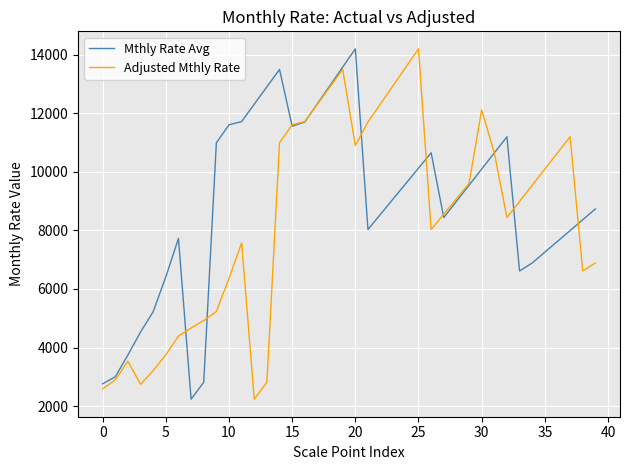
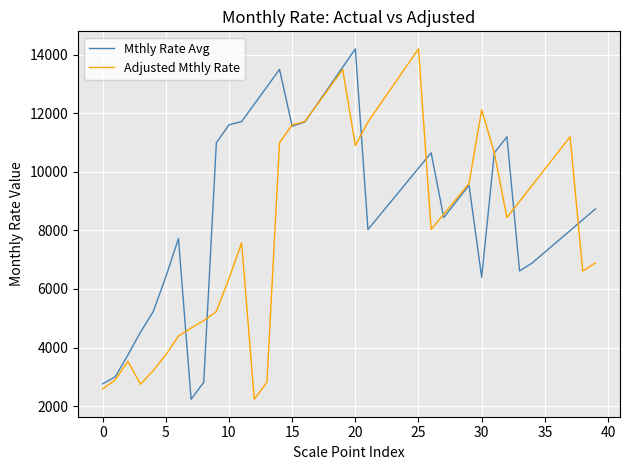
Mthly Rate Avg, 30: 10100 -> 6400
